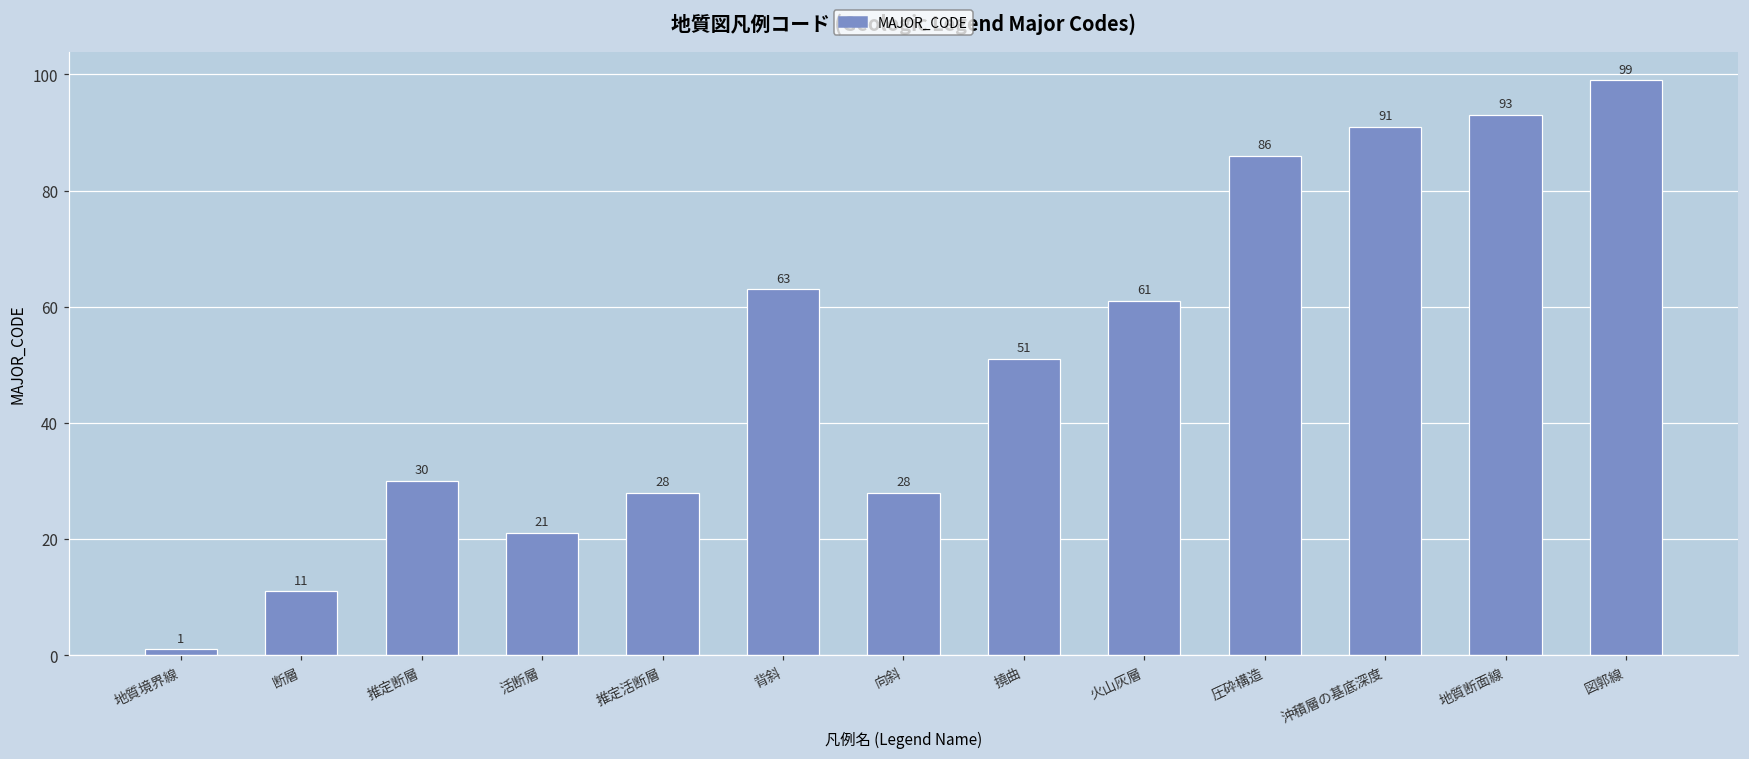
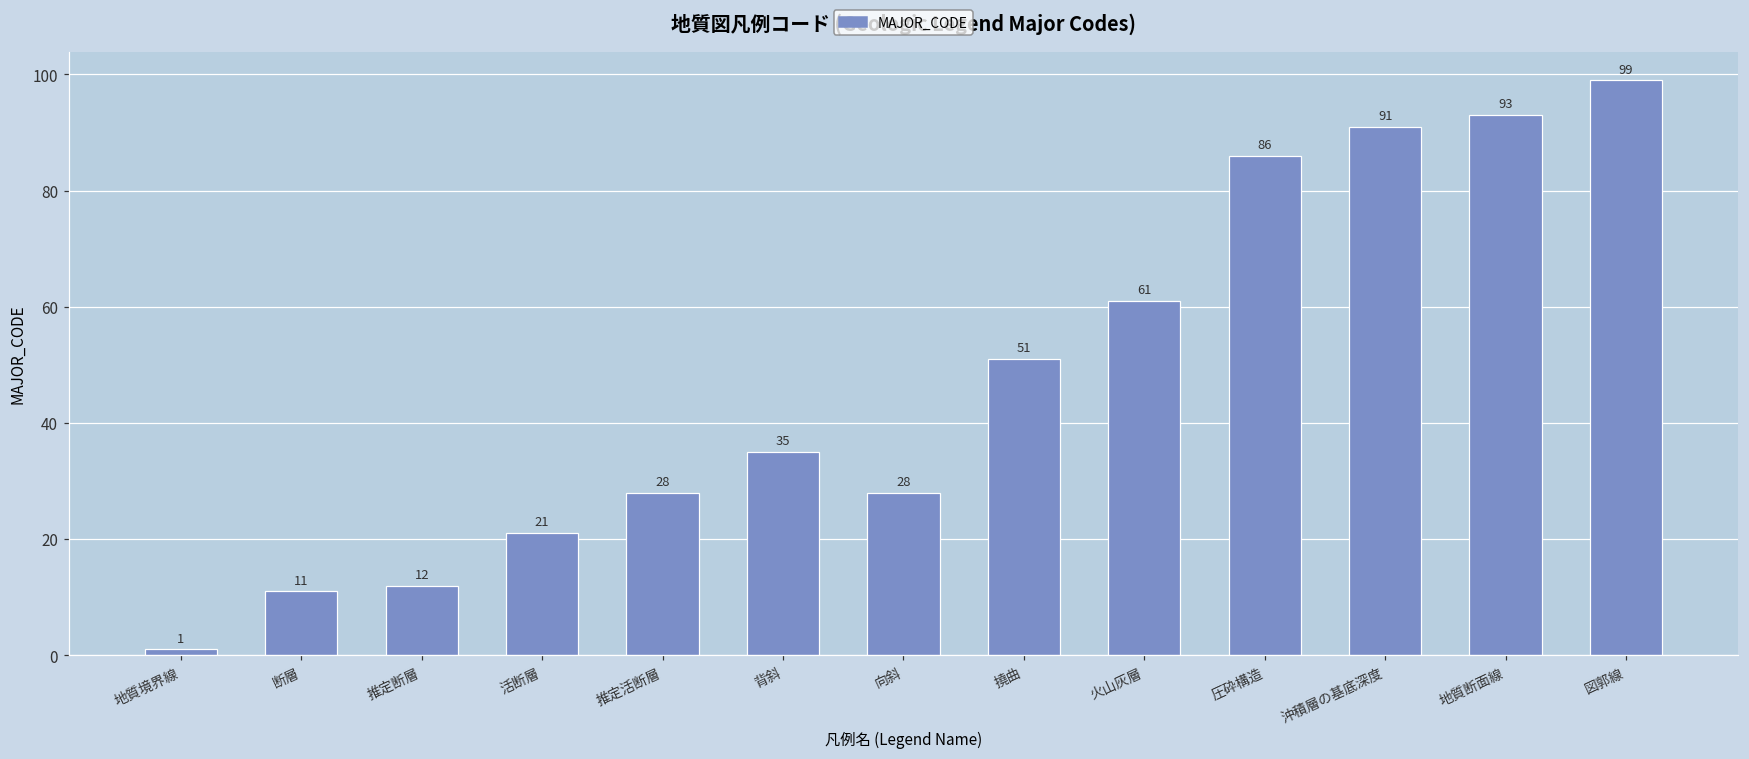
推定断層: 30 -> 12
背斜: 63 -> 35
